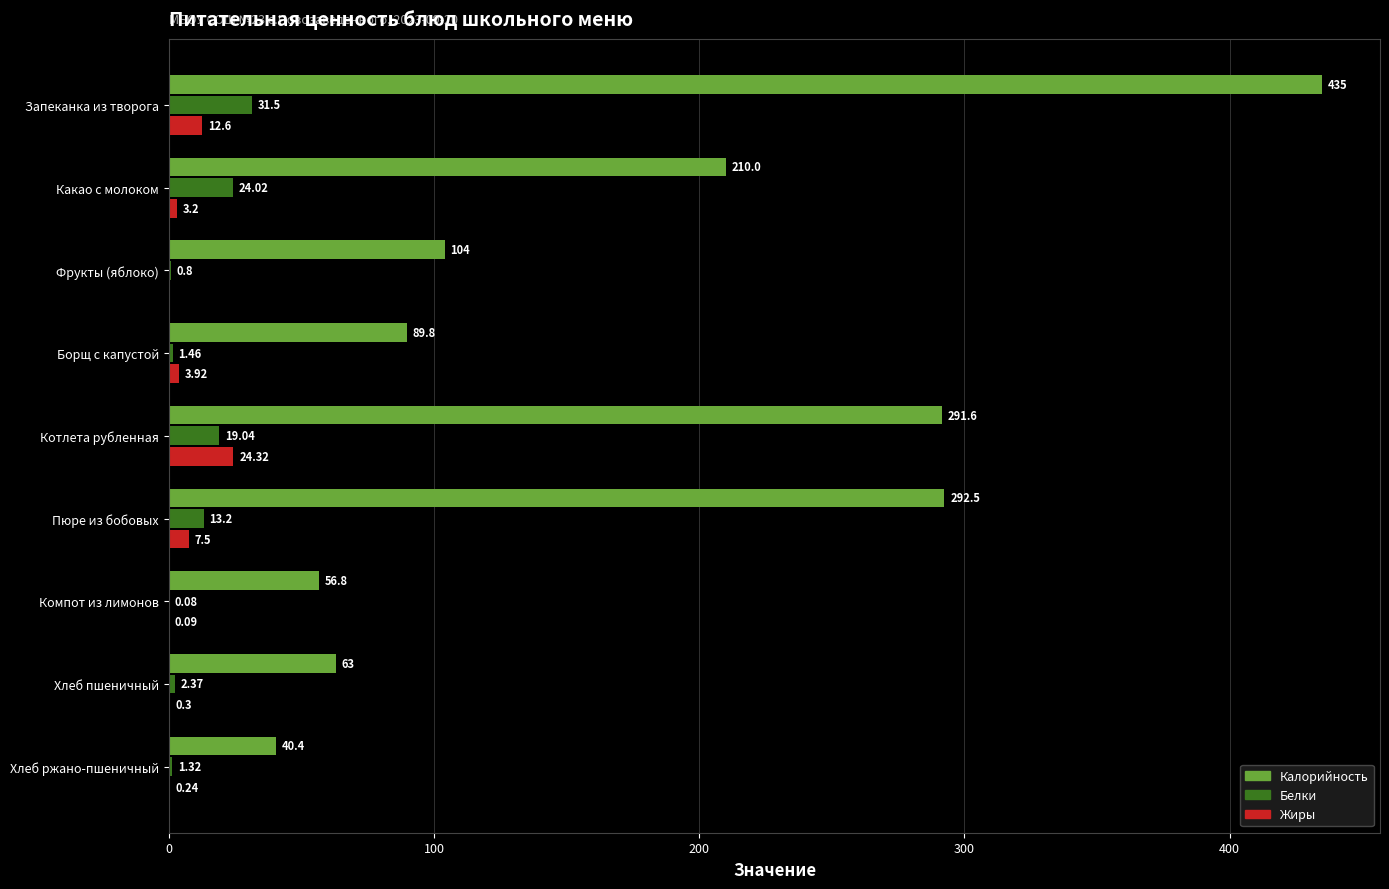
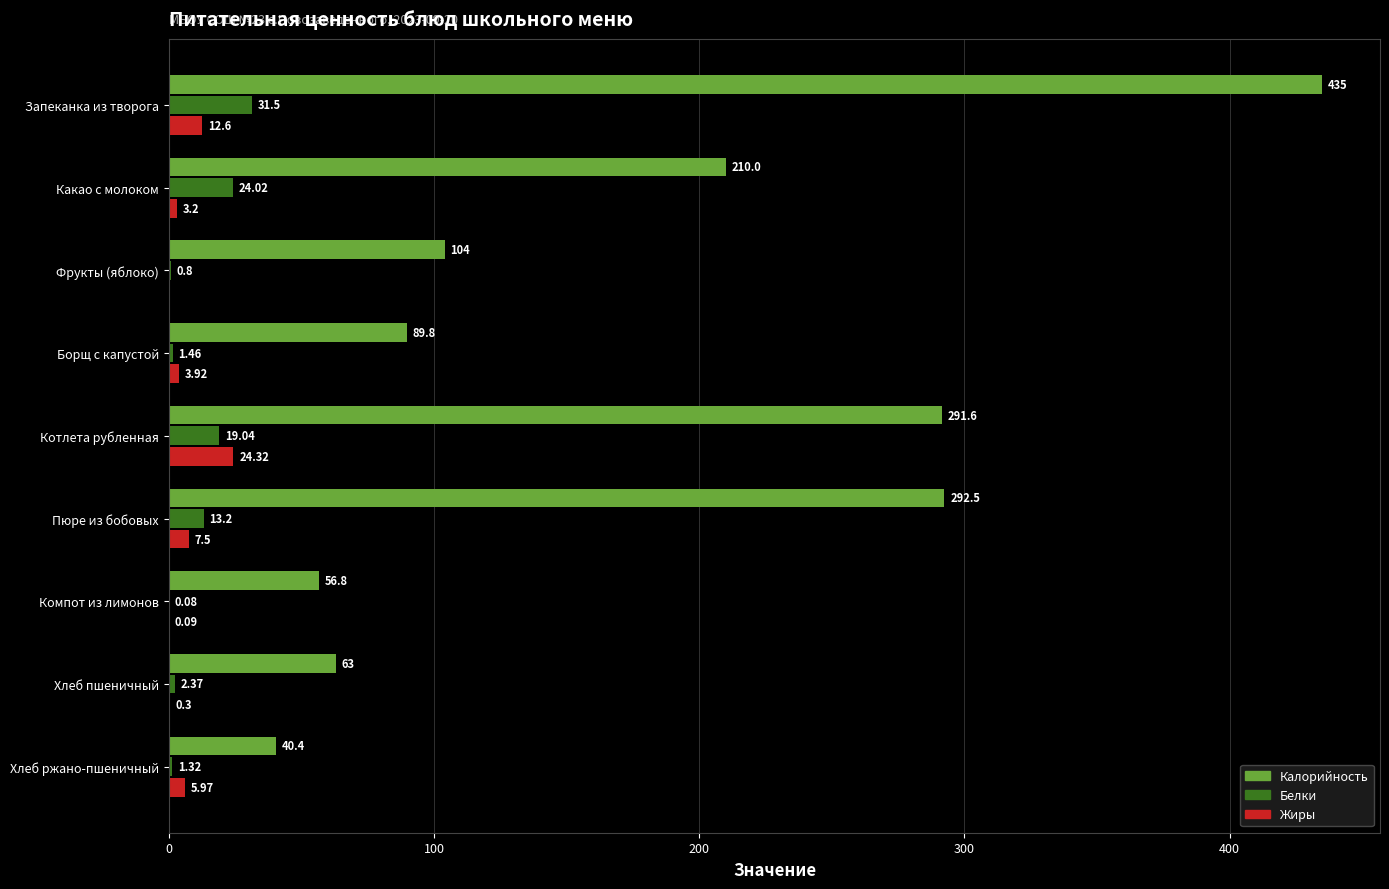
Жиры, Хлеб ржано-пшеничный: 0.24 -> 5.97
